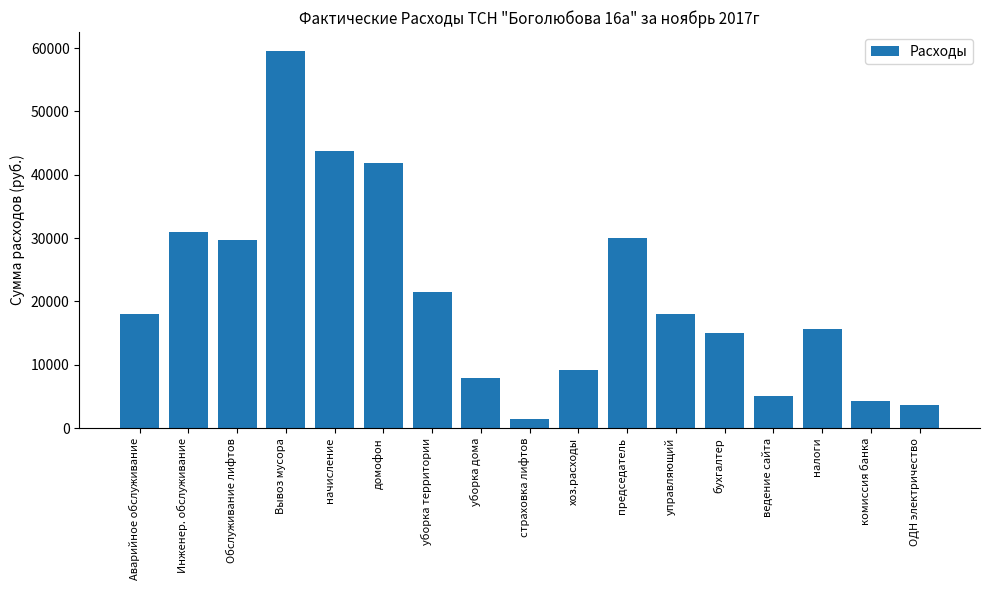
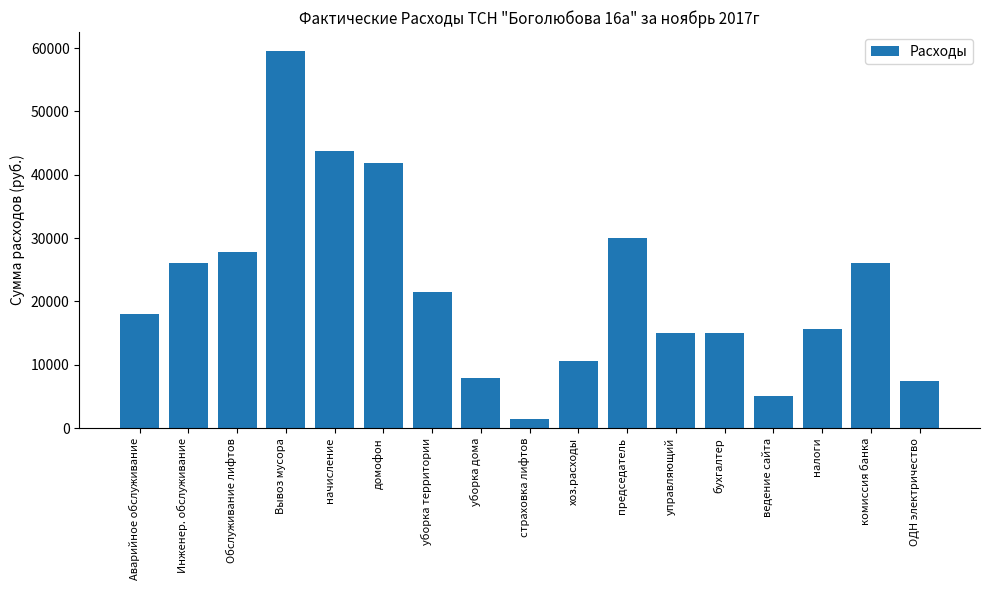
Инженер. обслуживание: 31000 -> 26000
Обслуживание лифтов: 30000 -> 28000
хоз.расходы: 9000 -> 11000
управляющий: 18000 -> 15000
комиссия банка: 4000 -> 26000
ОДН электричество: 4000 -> 7000
